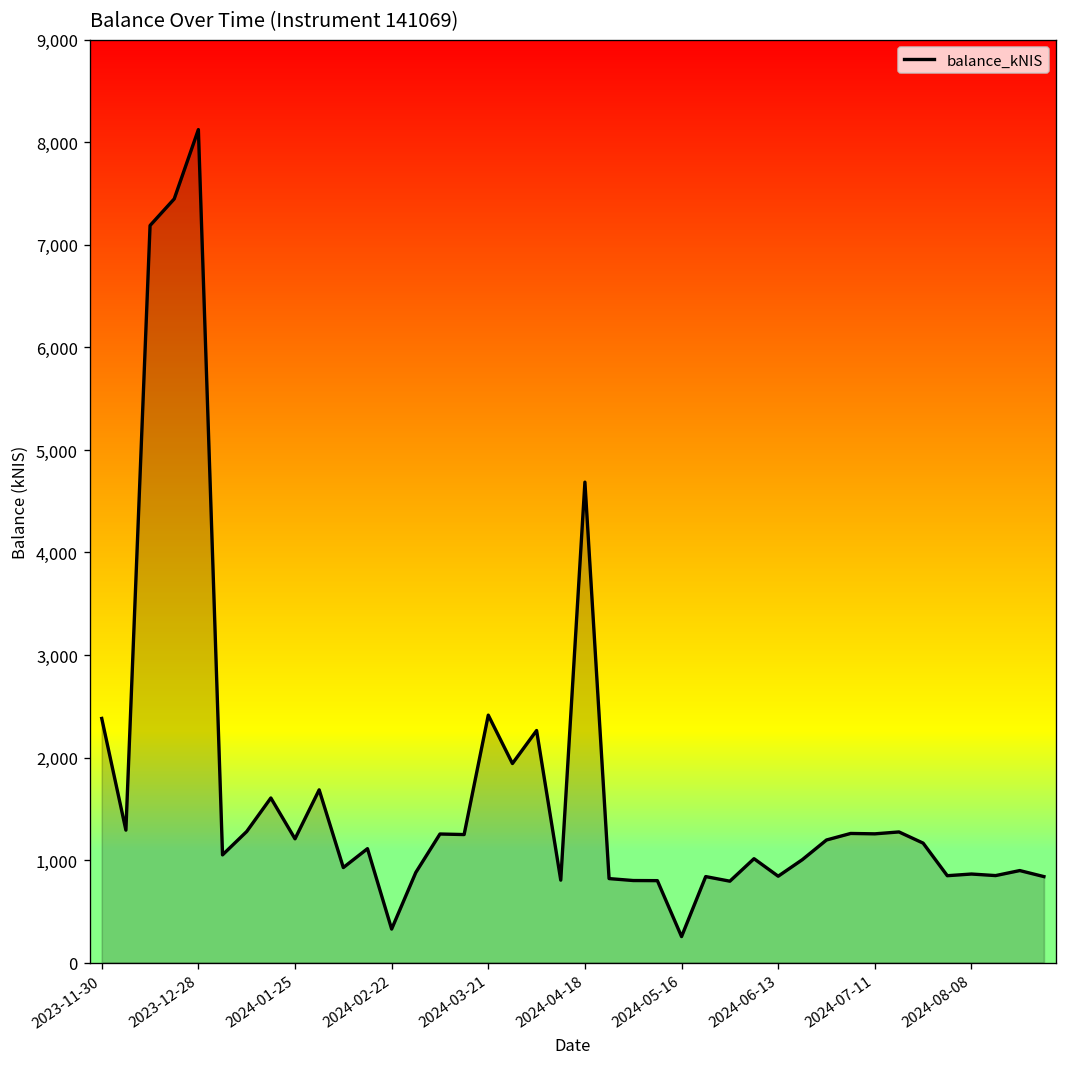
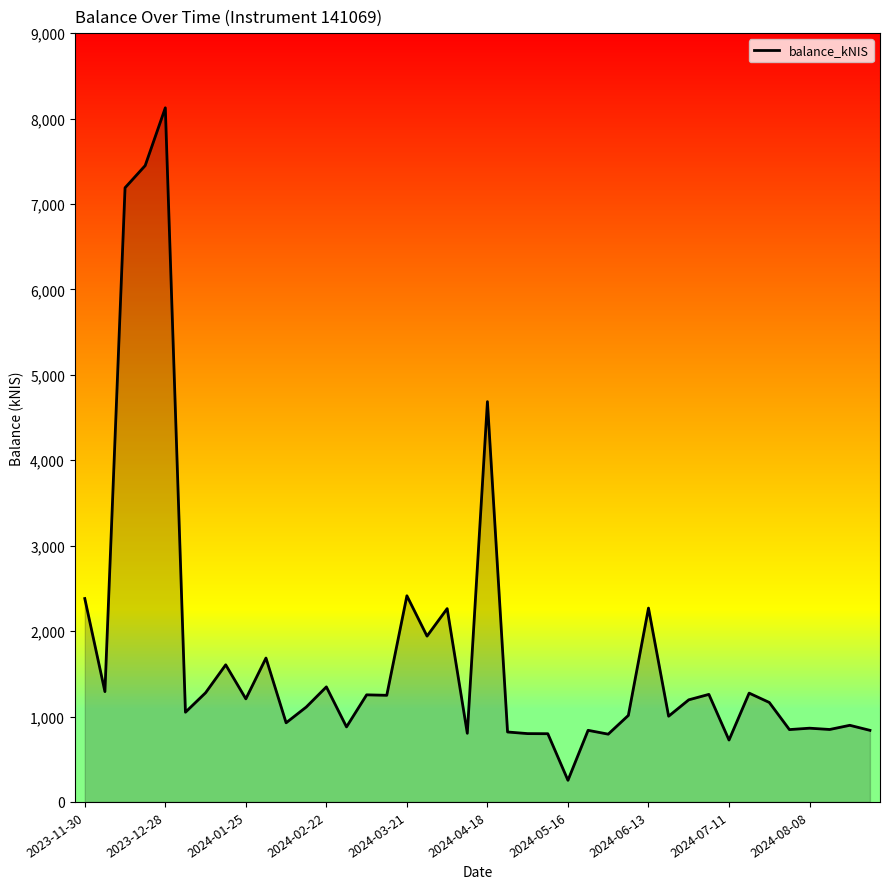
balance_kNIS, 2024-02-22: 300 -> 1,300
balance_kNIS, 2024-06-13: 800 -> 2,300
balance_kNIS, 2024-07-11: 1,300 -> 700
